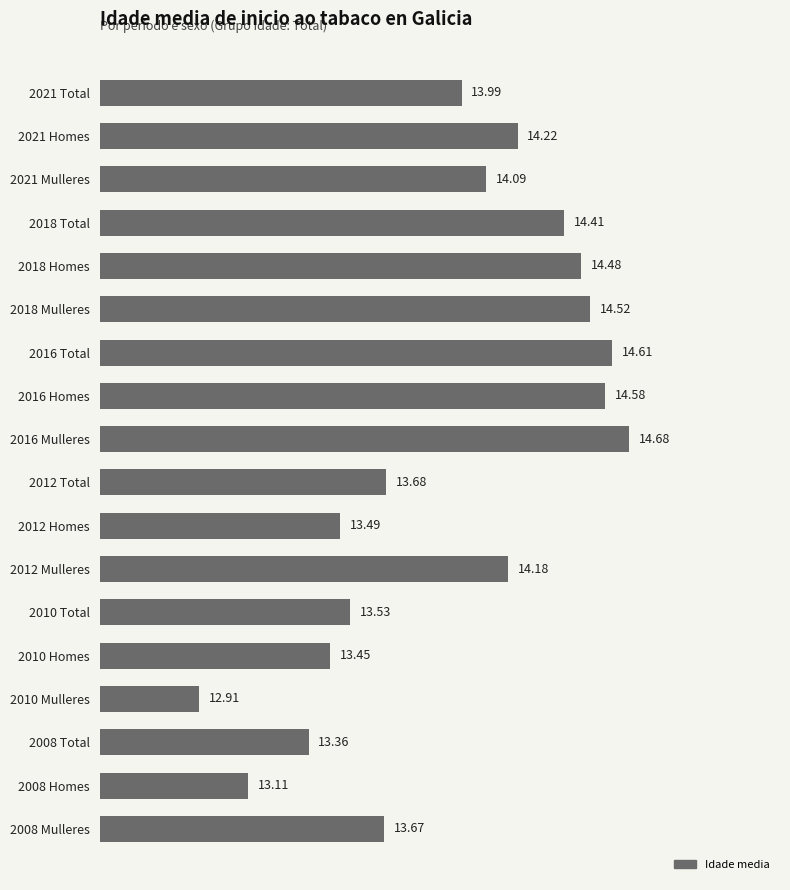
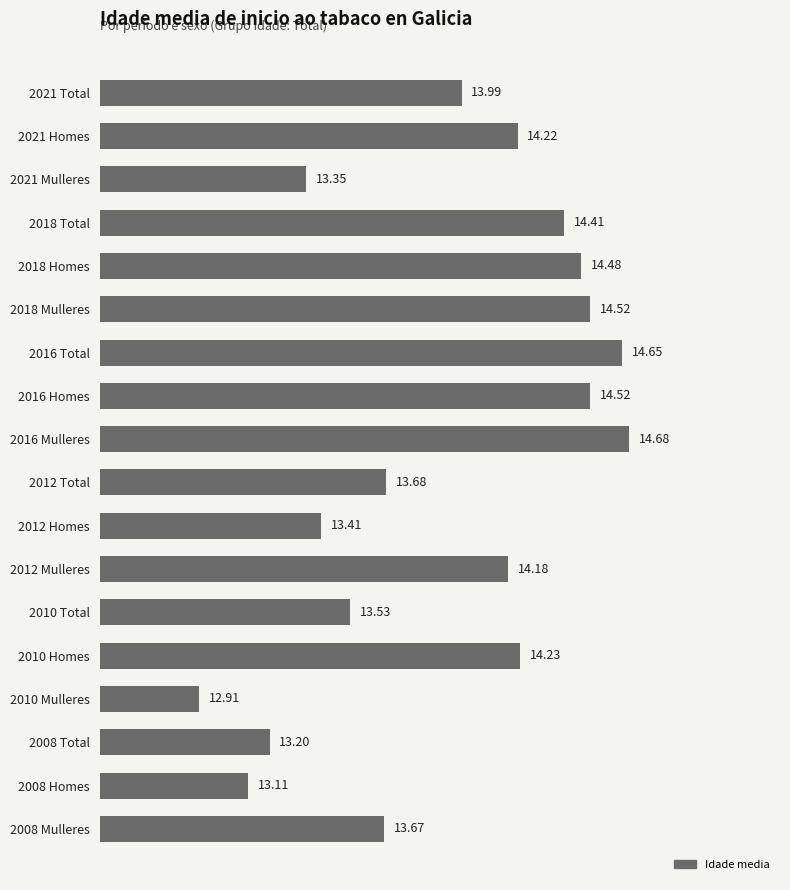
2021 Mulleres: 14.09 -> 13.35
2016 Total: 14.61 -> 14.65
2016 Homes: 14.58 -> 14.52
2012 Homes: 13.49 -> 13.41
2010 Homes: 13.45 -> 14.23
2008 Total: 13.36 -> 13.20
